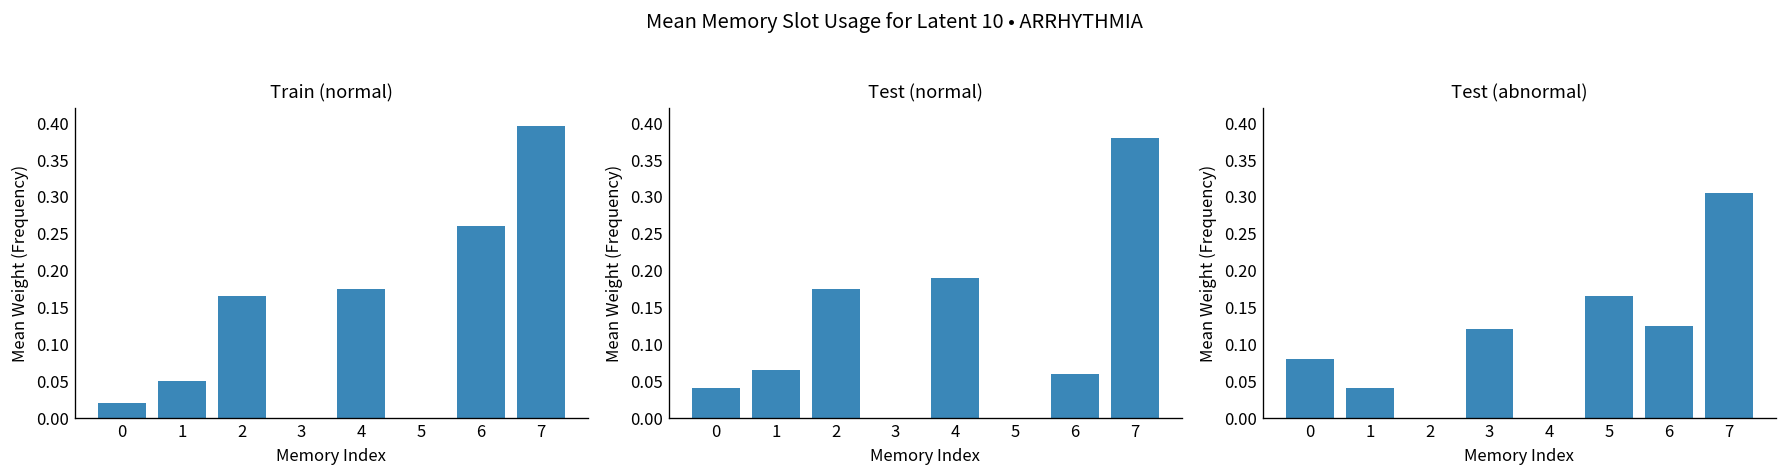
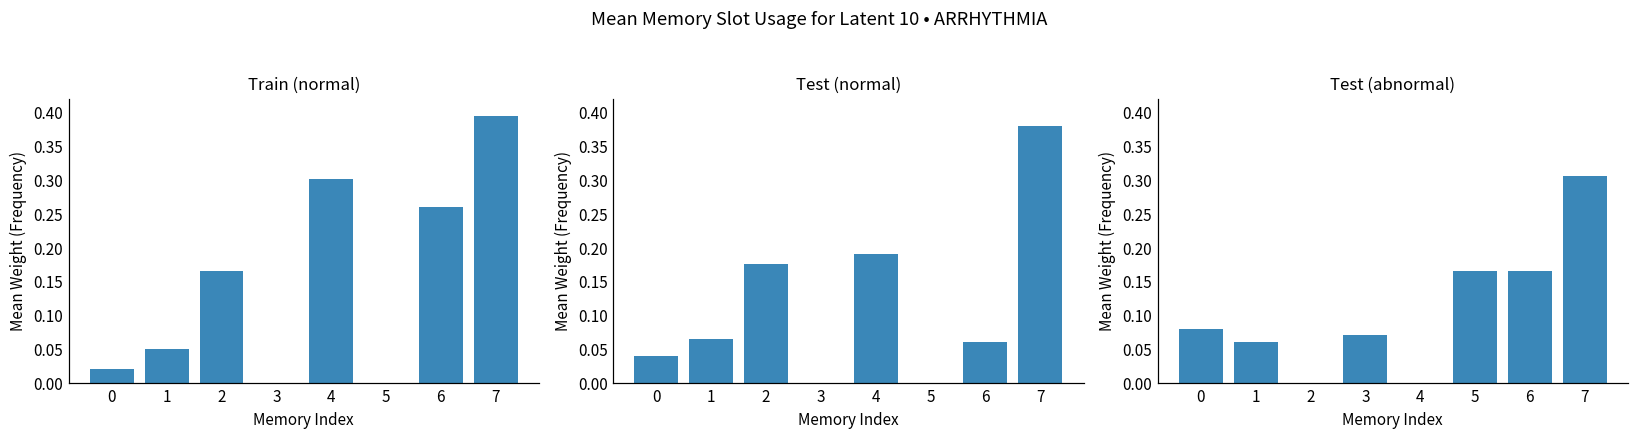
Train (normal), 4: 0.18 -> 0.30
Test (abnormal), 1: 0.04 -> 0.06
Test (abnormal), 3: 0.12 -> 0.07
Test (abnormal), 6: 0.13 -> 0.17
